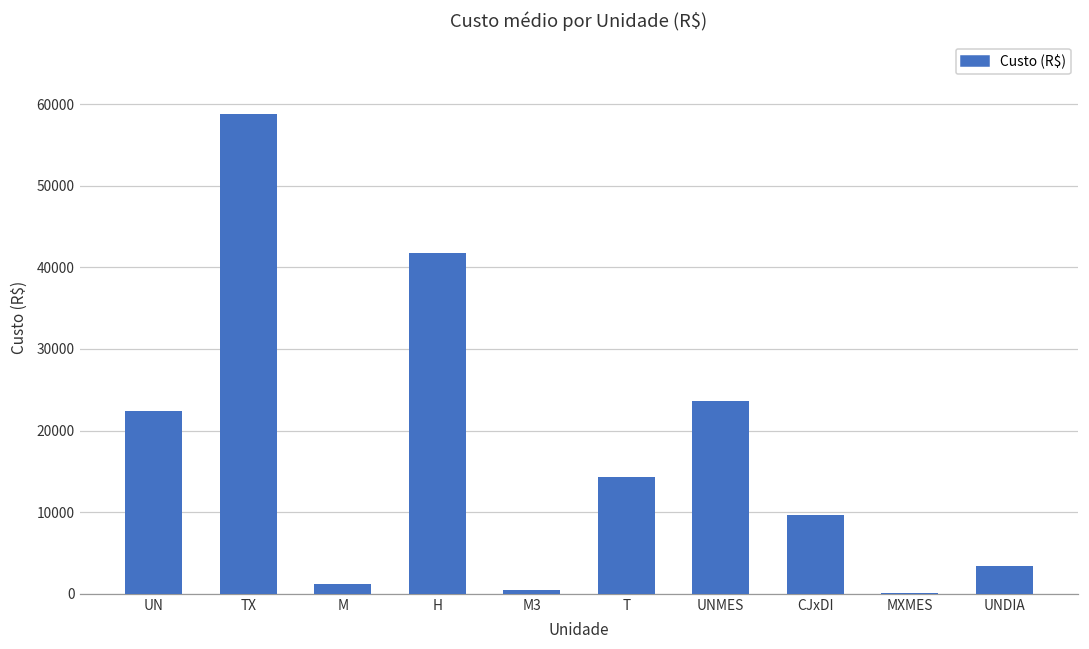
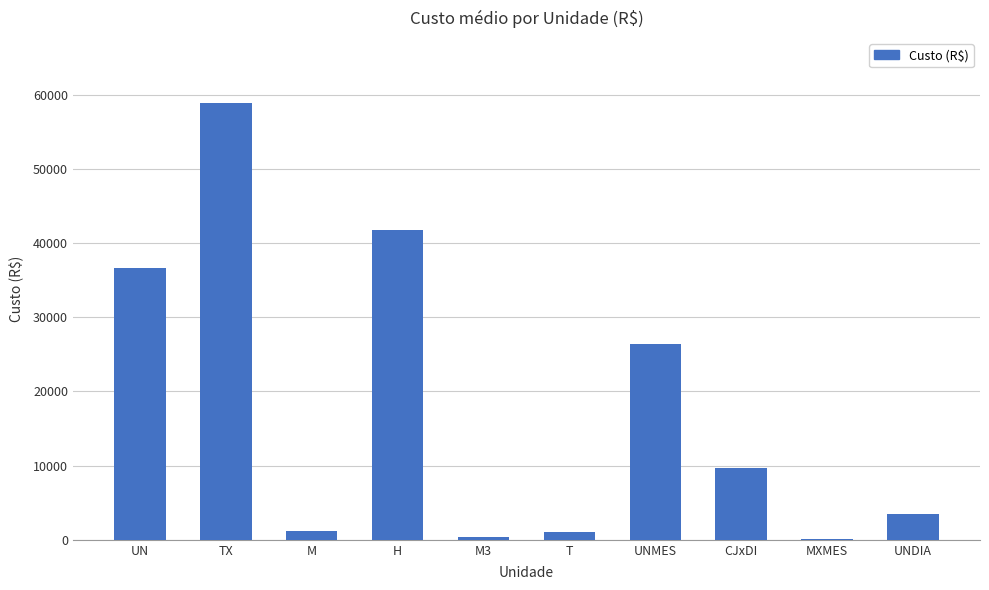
UN: 22000 -> 37000
T: 14000 -> 1000
UNMES: 24000 -> 26000
